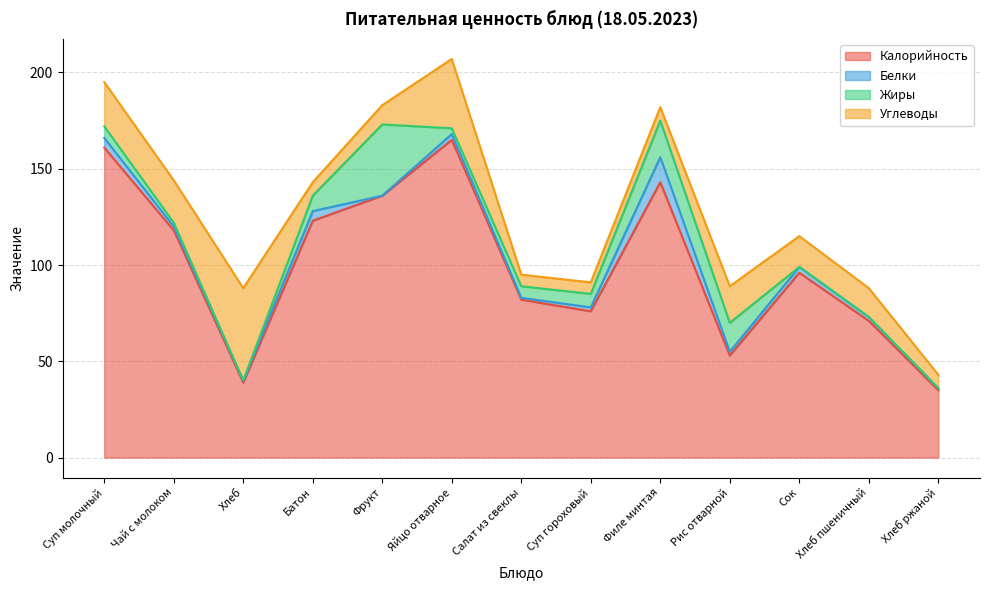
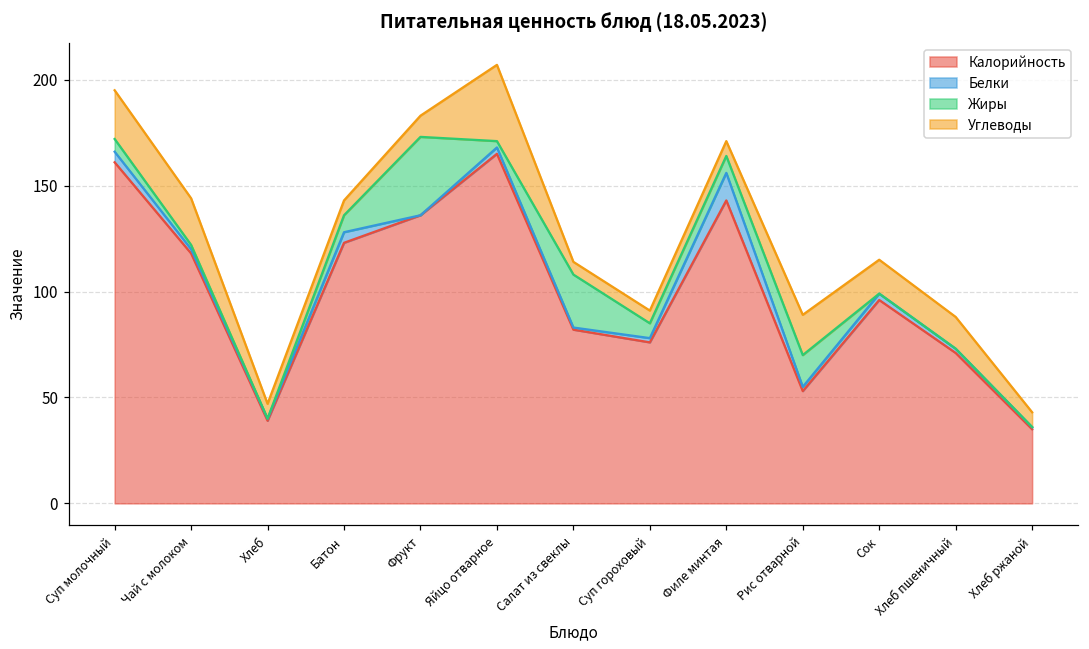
Углеводы, Хлеб: 48 -> 7
Жиры, Салат из свеклы: 6 -> 25
Жиры, Филе минтая: 19 -> 8
